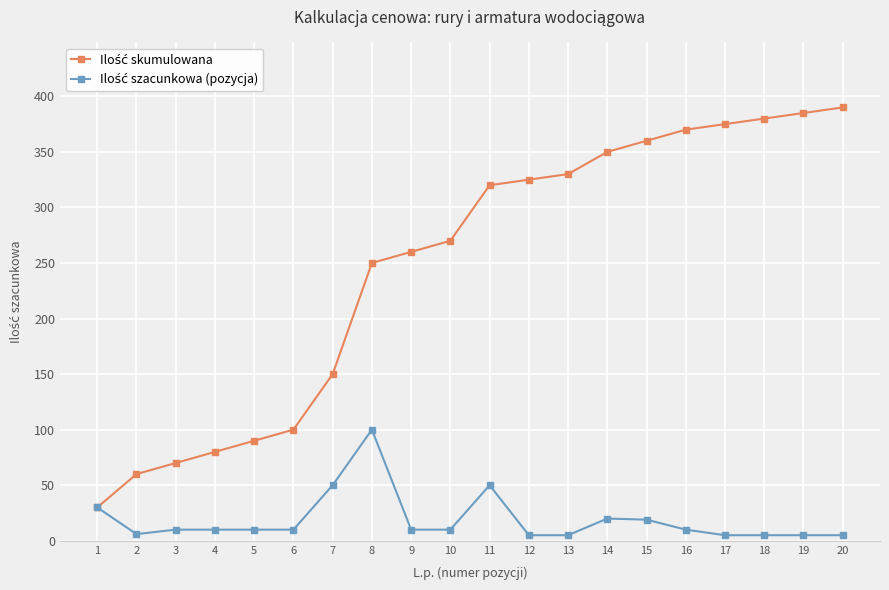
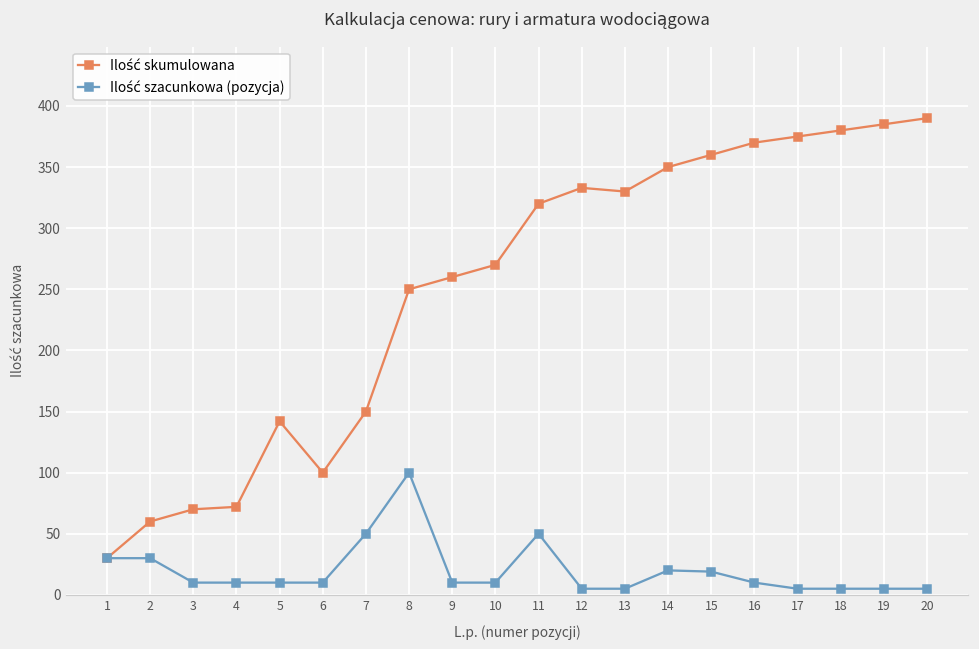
Ilość szacunkowa (pozycja), 2: 6 -> 30
Ilość skumulowana, 4: 80 -> 72
Ilość skumulowana, 5: 90 -> 142
Ilość skumulowana, 12: 325 -> 333
